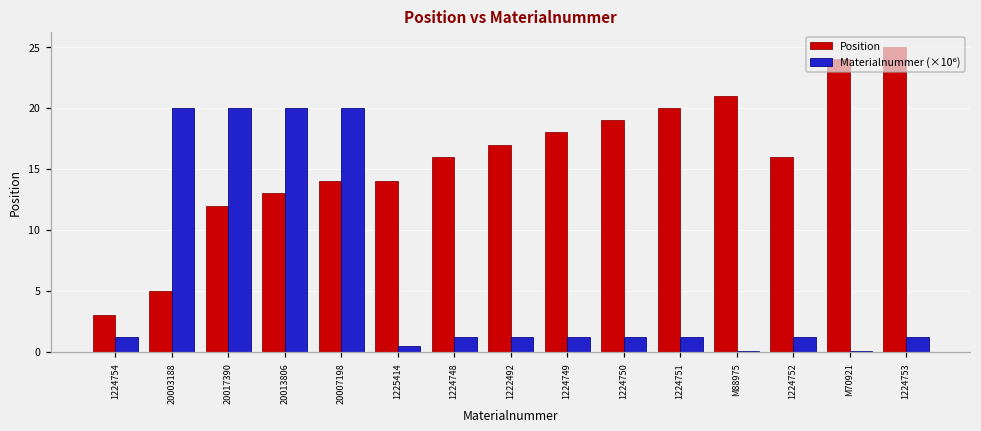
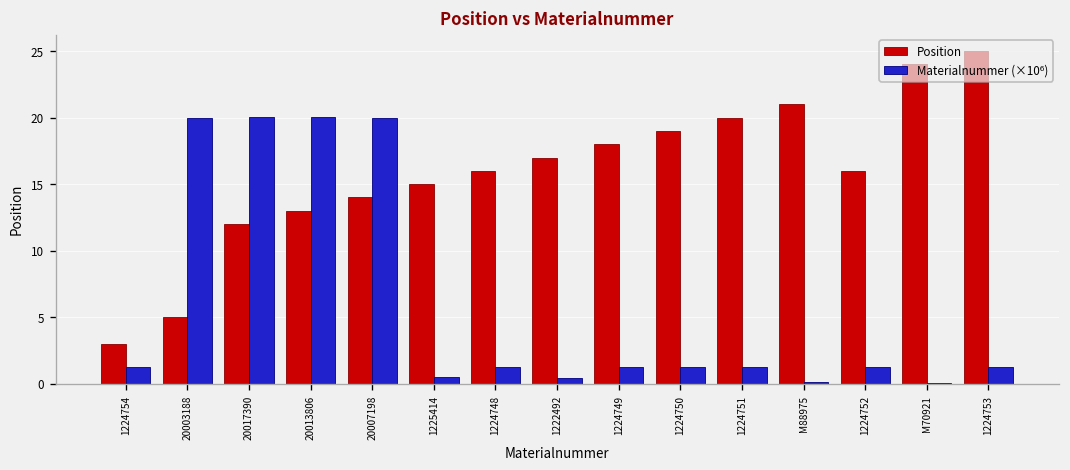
Position, 1225414: 14 -> 15
Materialnummer (×10⁶), 1222492: 1.2 -> 0.4
